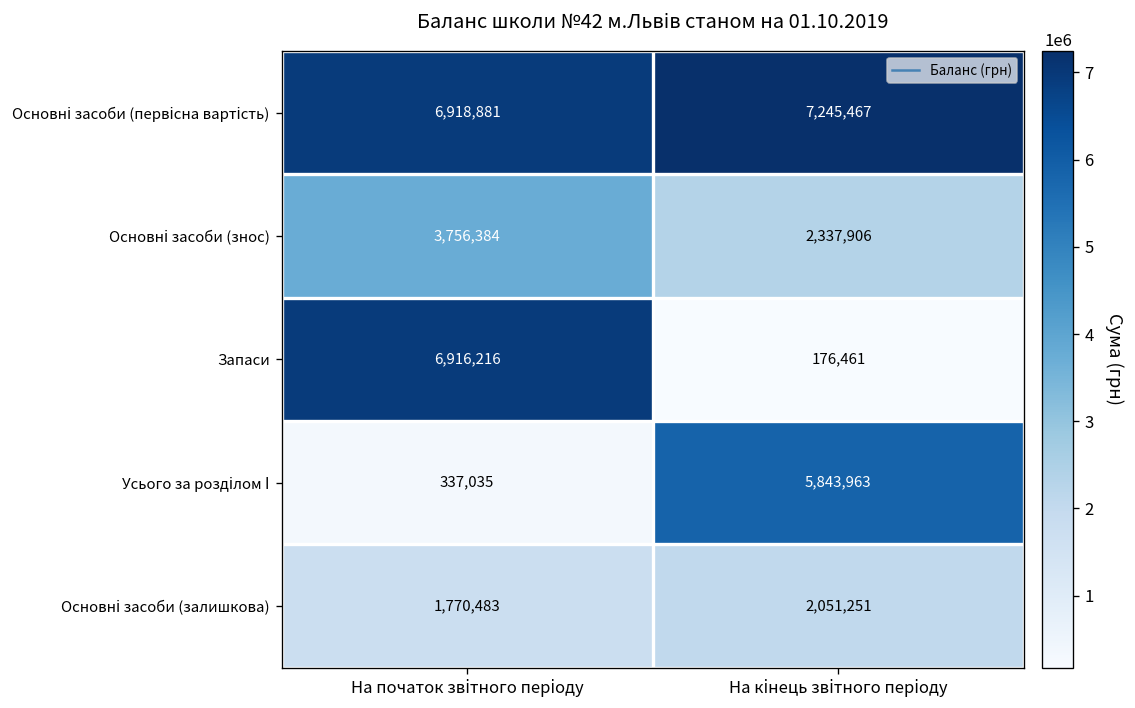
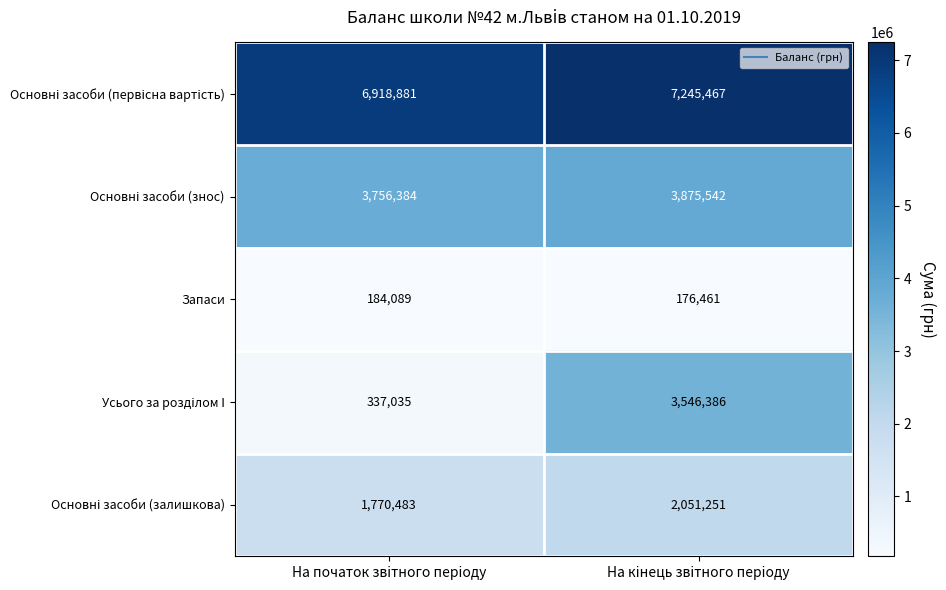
Основні засоби (знос), На кінець звітного періоду: 2,337,906 -> 3,875,542
Запаси, На початок звітного періоду: 6,916,216 -> 184,089
Усього за розділом І, На кінець звітного періоду: 5,843,963 -> 3,546,386
